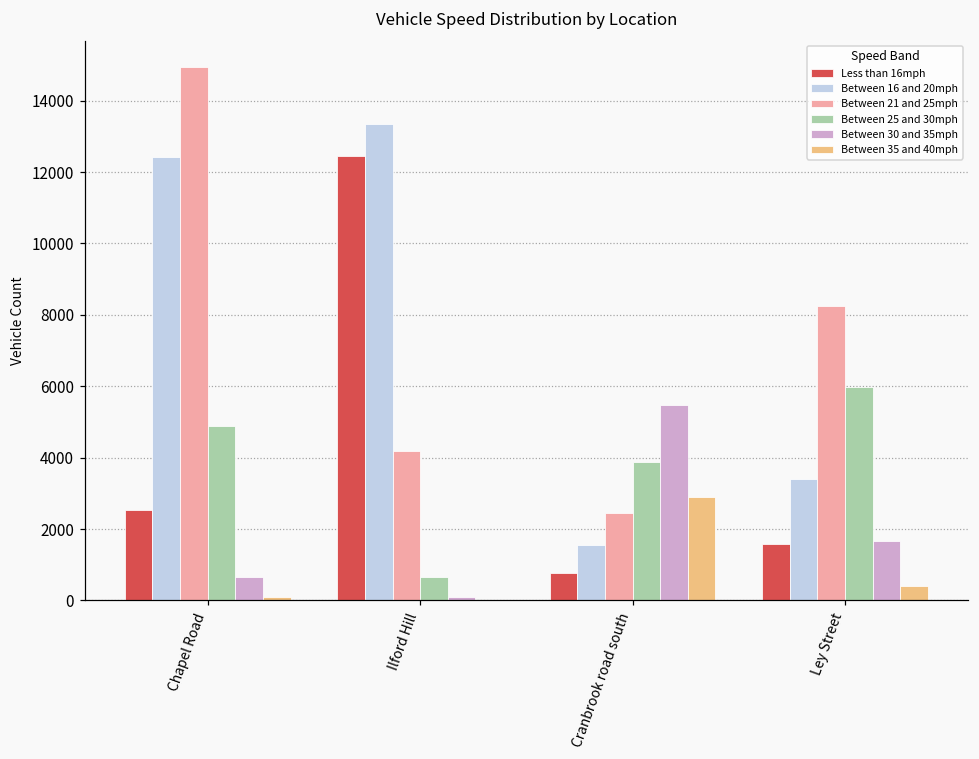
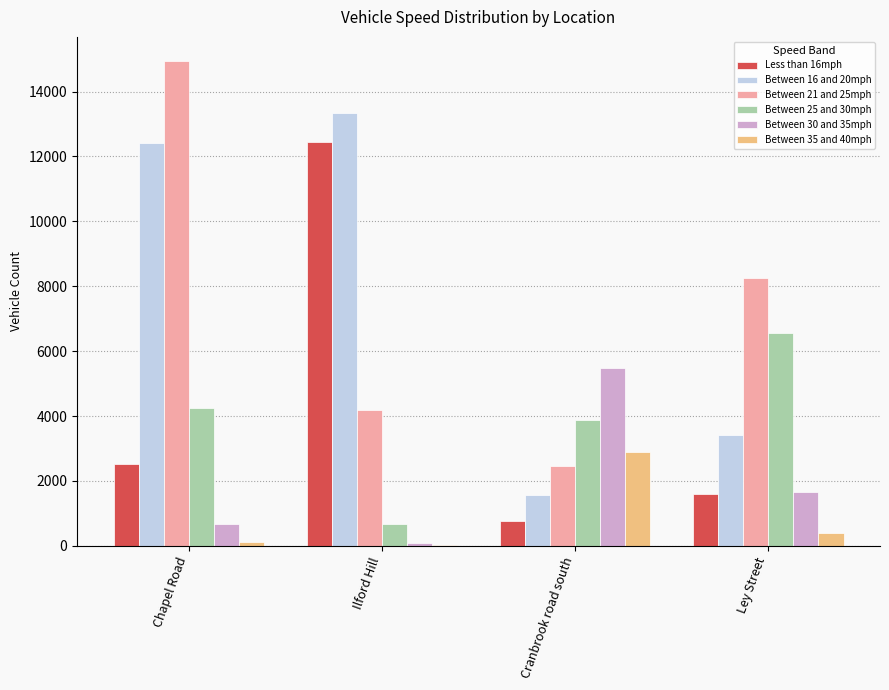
Between 25 and 30mph, Chapel Road: 4900 -> 4300
Between 25 and 30mph, Ley Street: 6000 -> 6600
